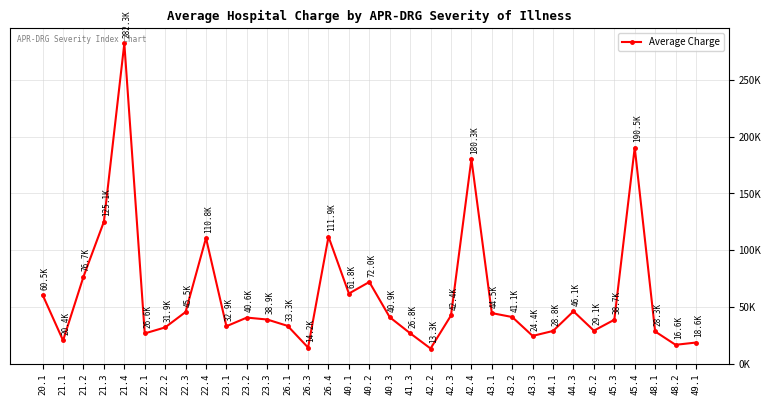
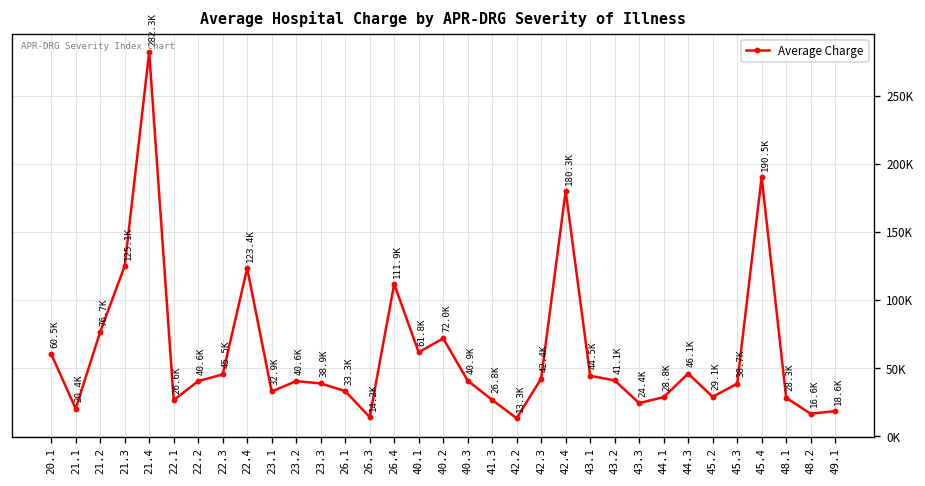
22.2: 31.9K -> 40.6K
22.4: 110.8K -> 123.4K
